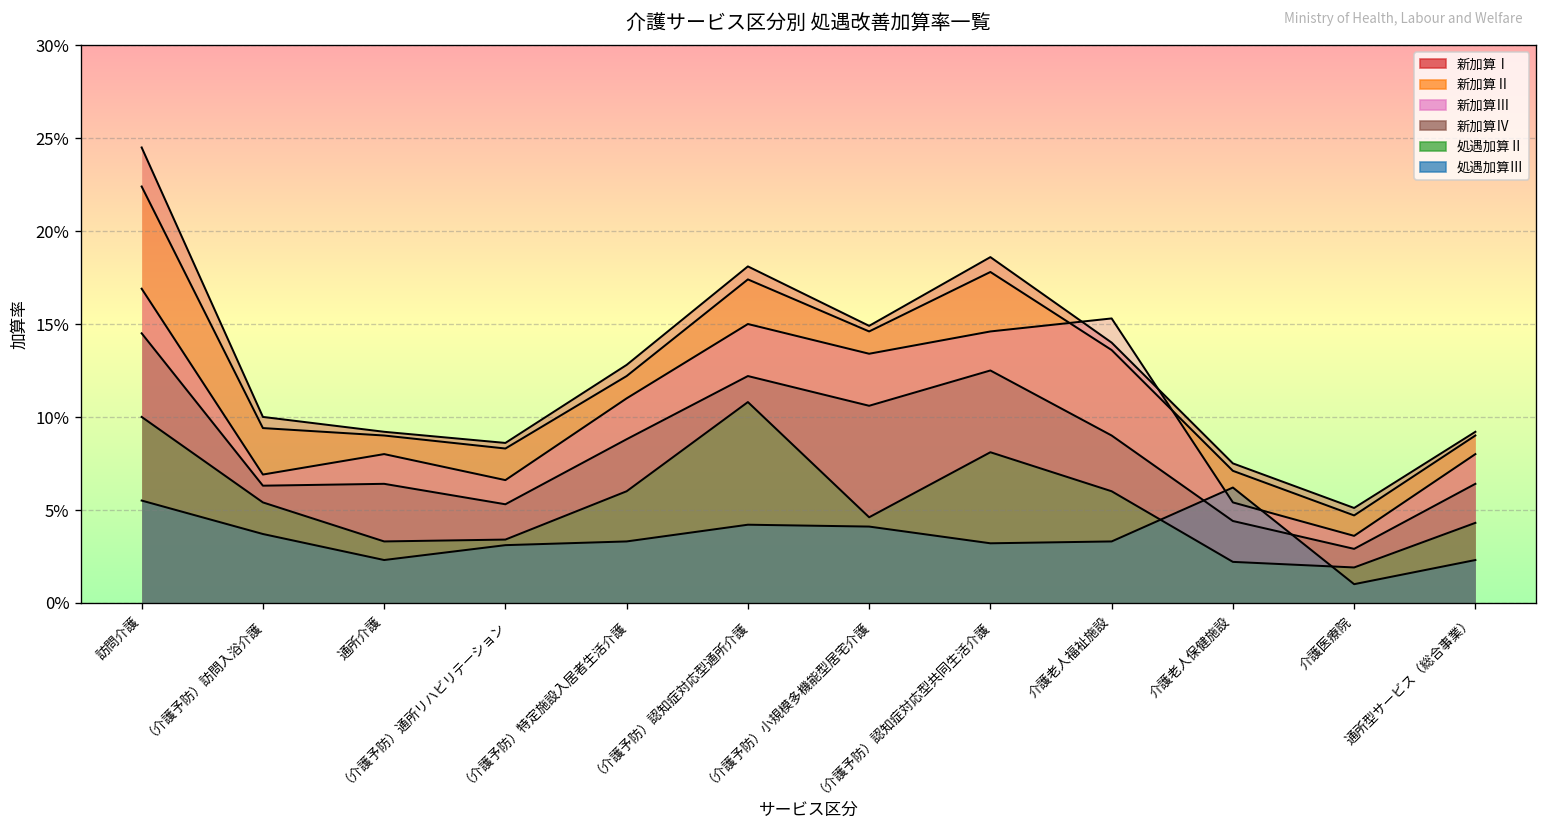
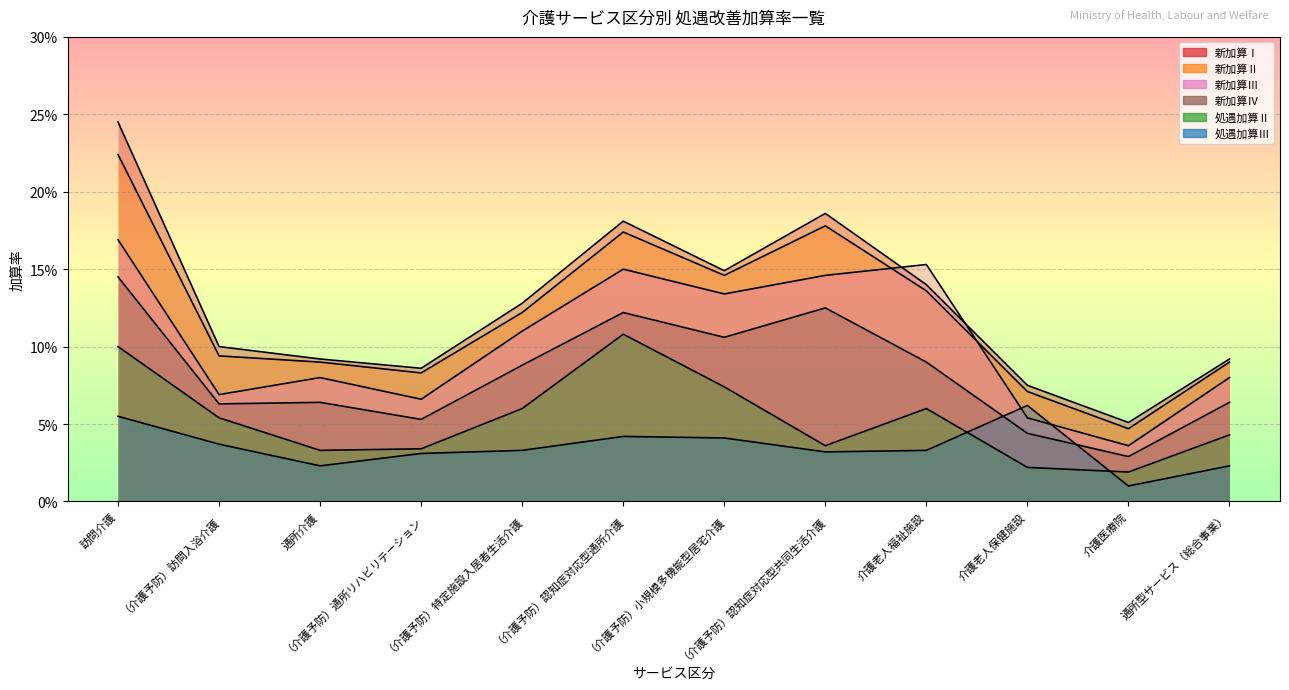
処遇加算Ⅱ, （介護予防）小規模多機能型居宅介護: 4.6% -> 7.4%
処遇加算Ⅱ, （介護予防）認知症対応型共同生活介護: 8.1% -> 3.6%
